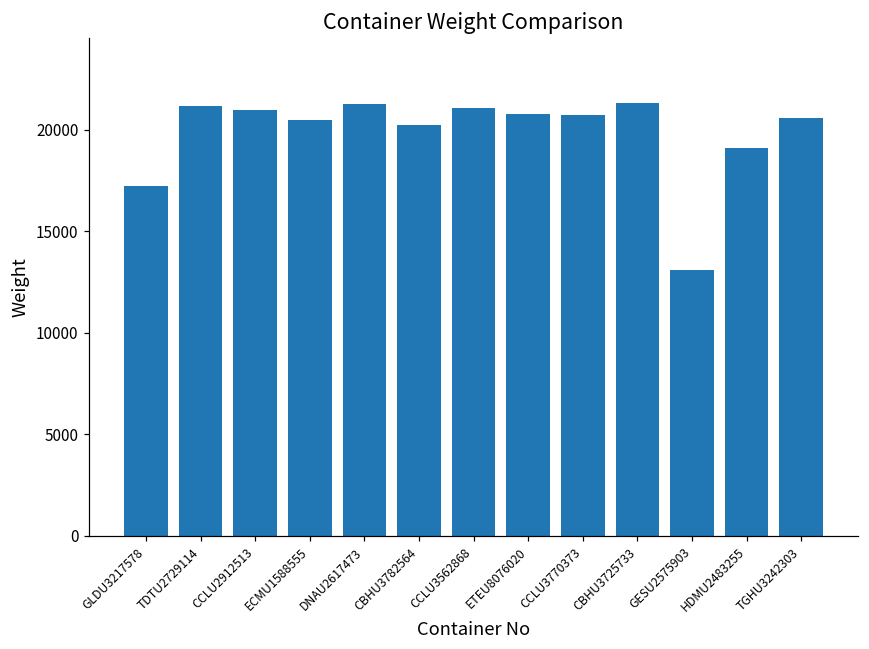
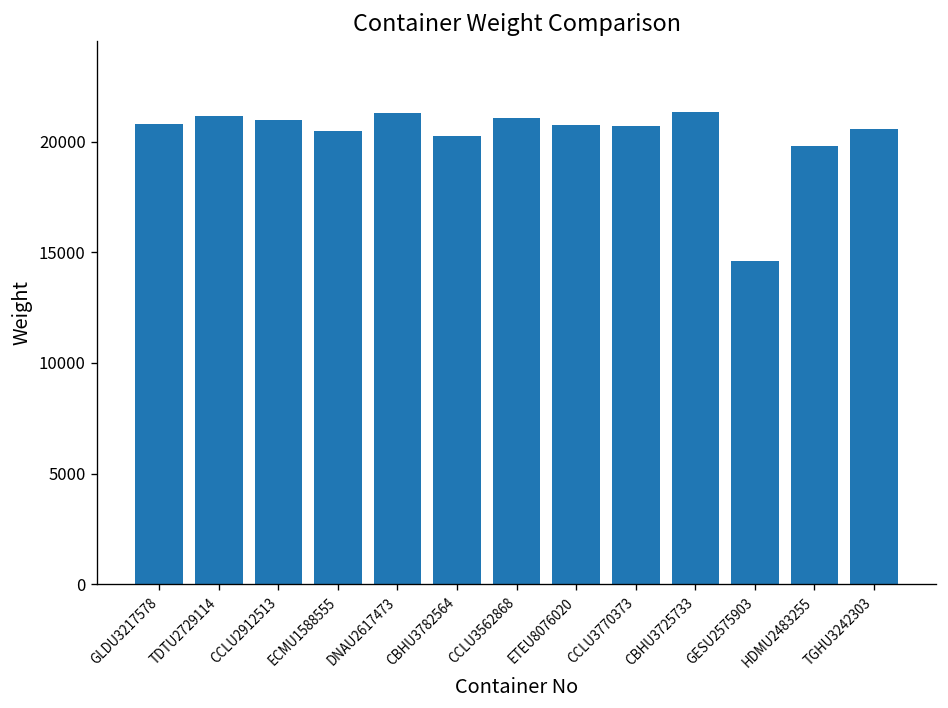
GLDU3217578: 17200 -> 20800
GESU2575903: 13100 -> 14600
HDMU2483255: 19100 -> 19800
